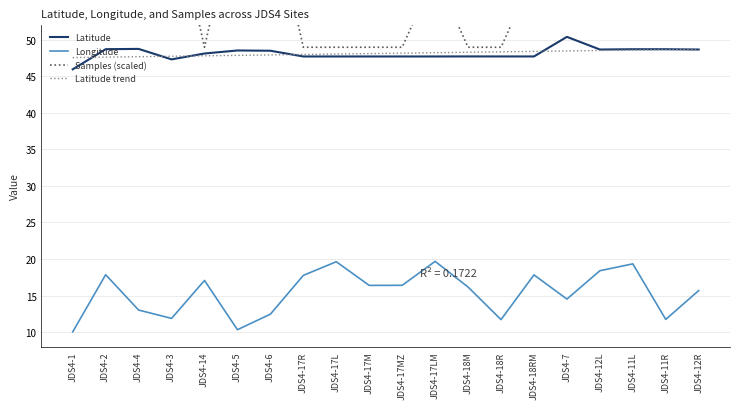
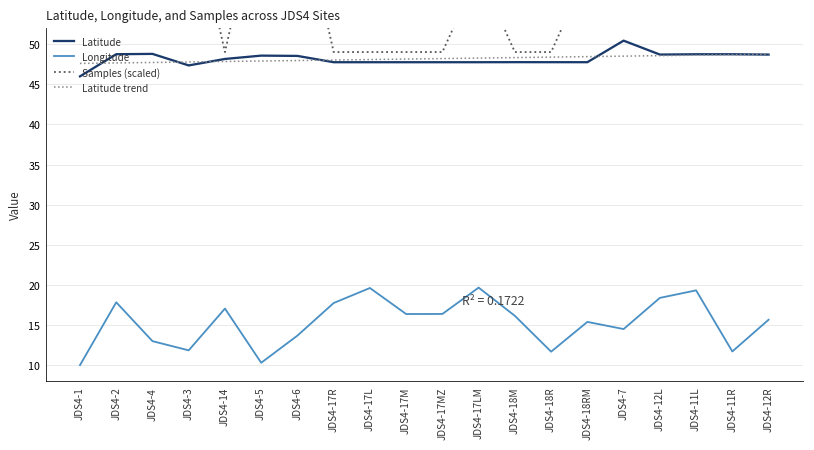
Longitude, JDS4-6: 12 -> 14
Longitude, JDS4-18RM: 18 -> 15
